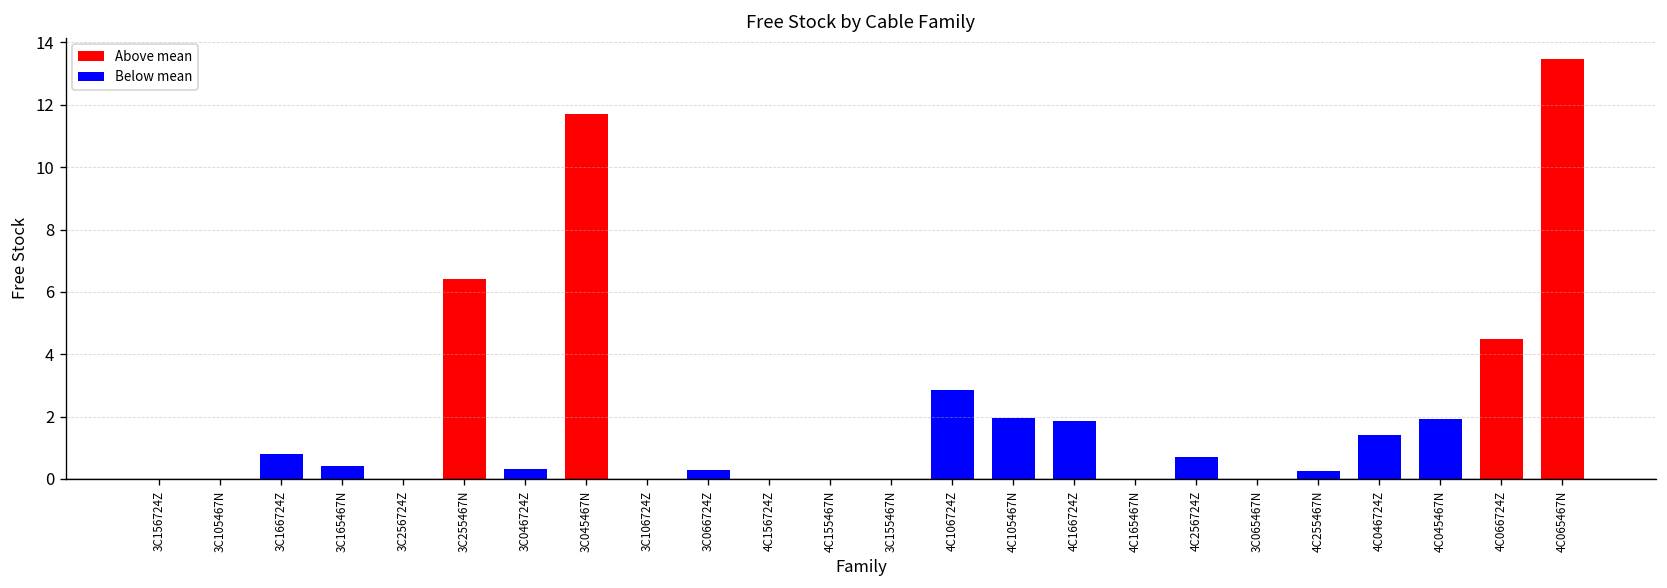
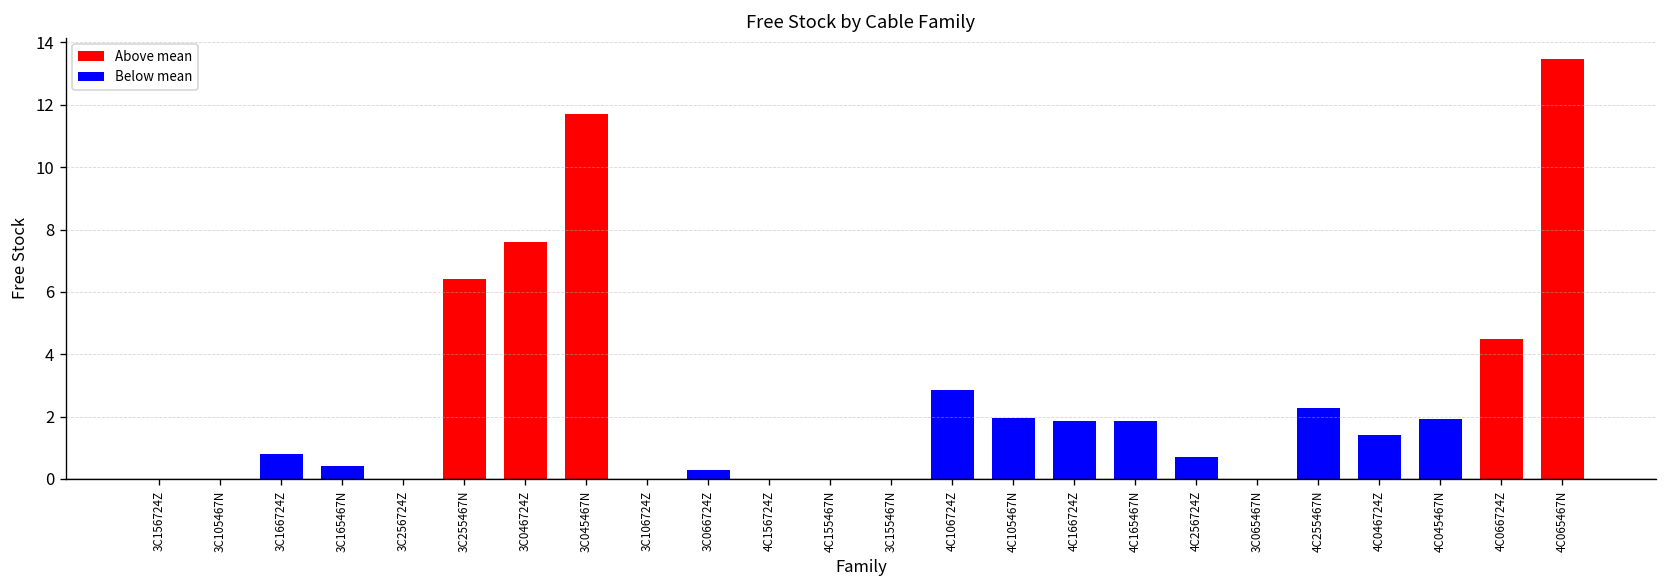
3C046724Z: 0.3 -> 7.6
4C165467N: 0.0 -> 1.9
4C255467N: 0.3 -> 2.3
